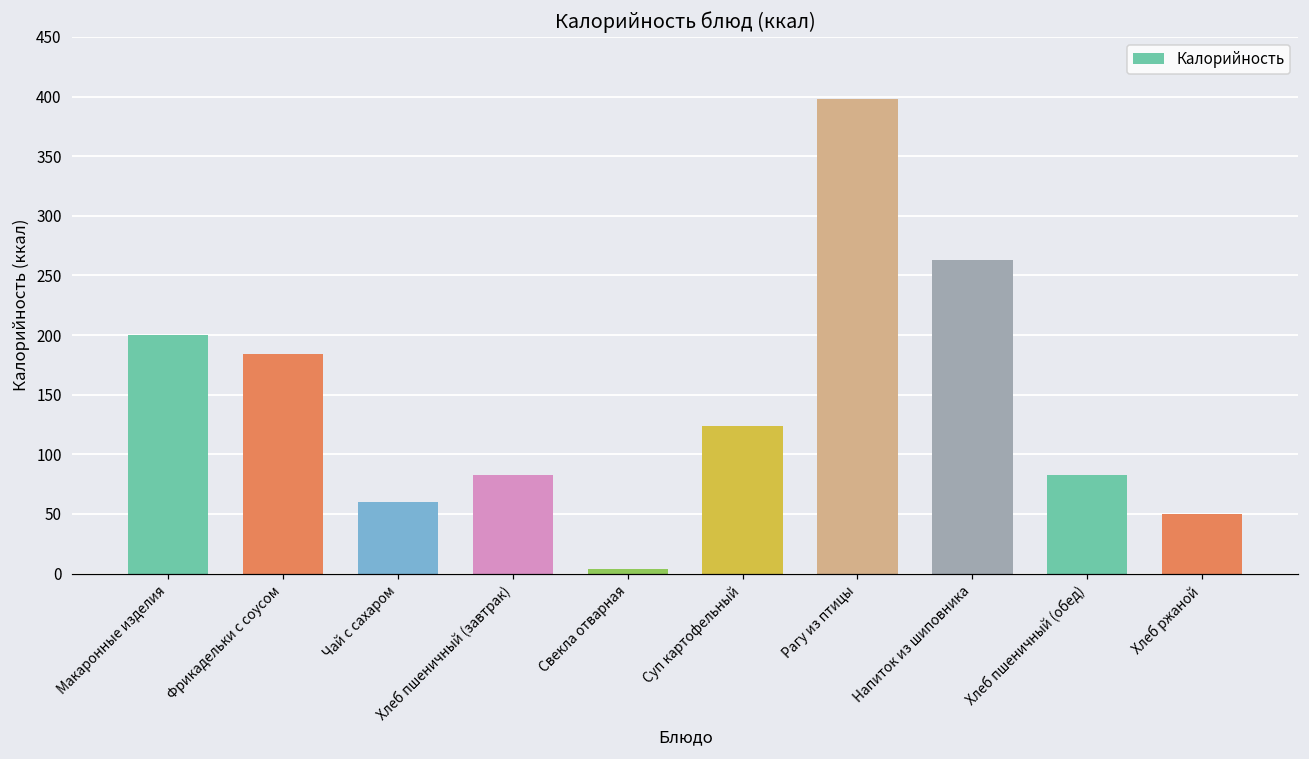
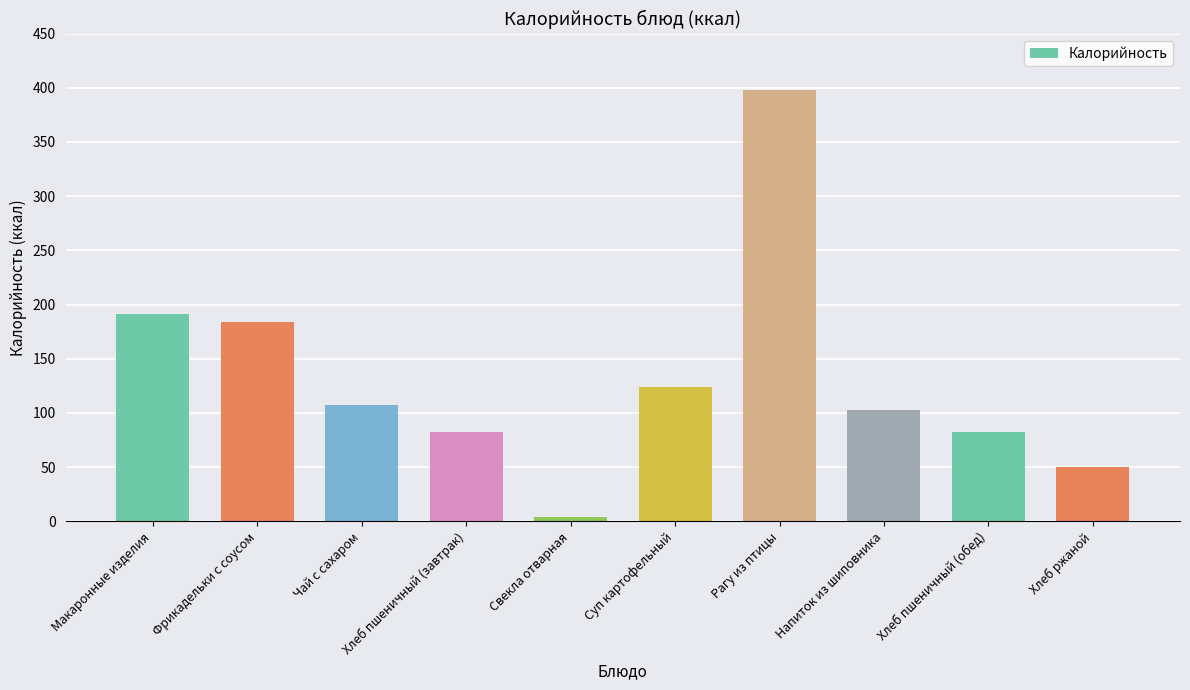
Макаронные изделия: 200 -> 191
Чай с сахаром: 60 -> 107
Напиток из шиповника: 263 -> 103
